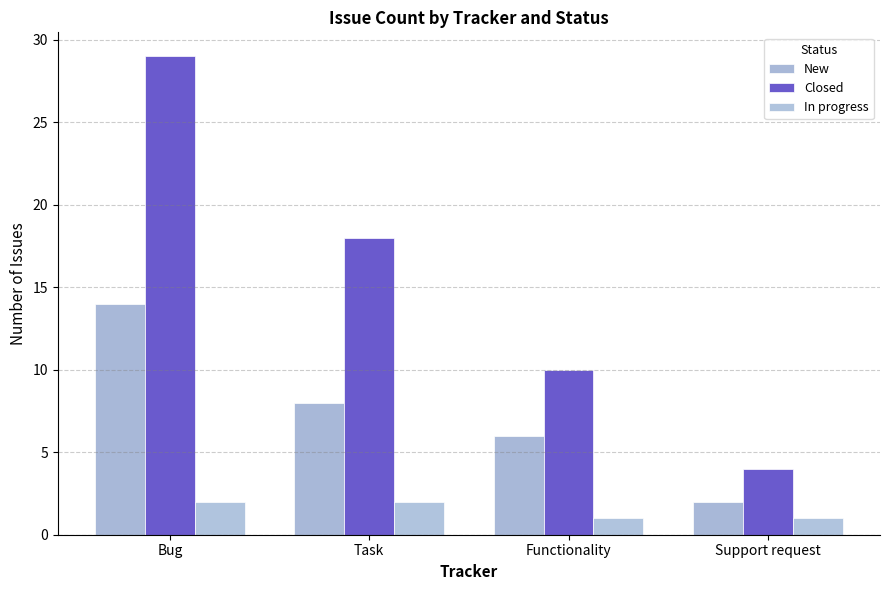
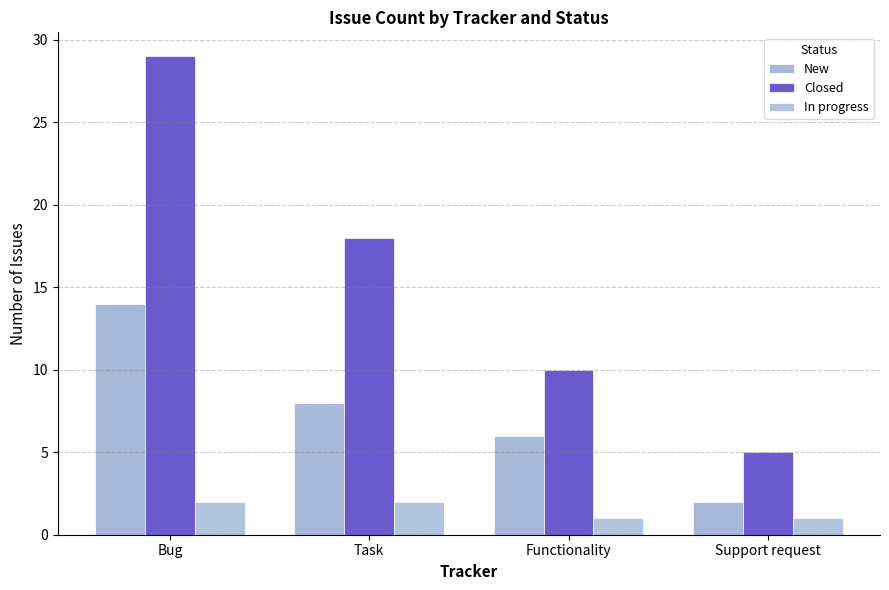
Closed, Support request: 4 -> 5
